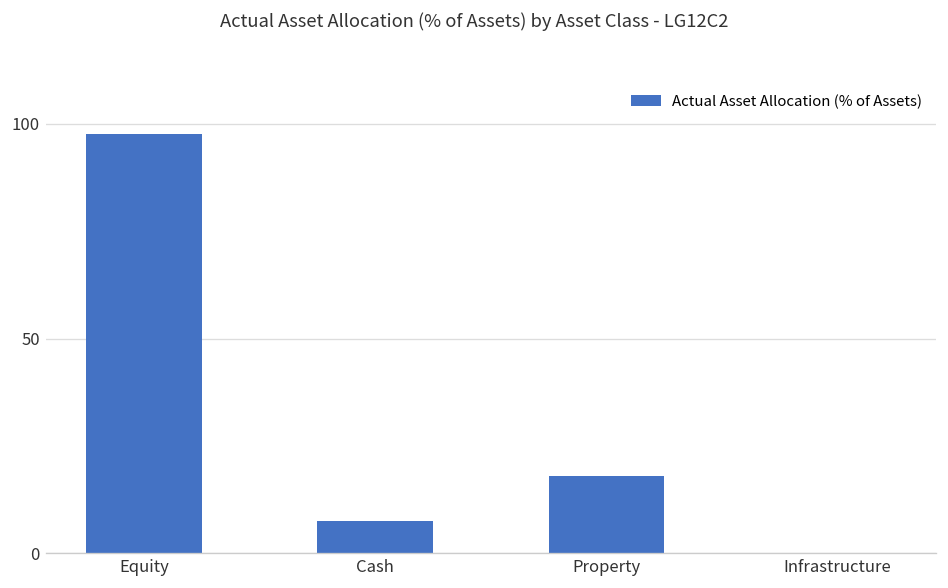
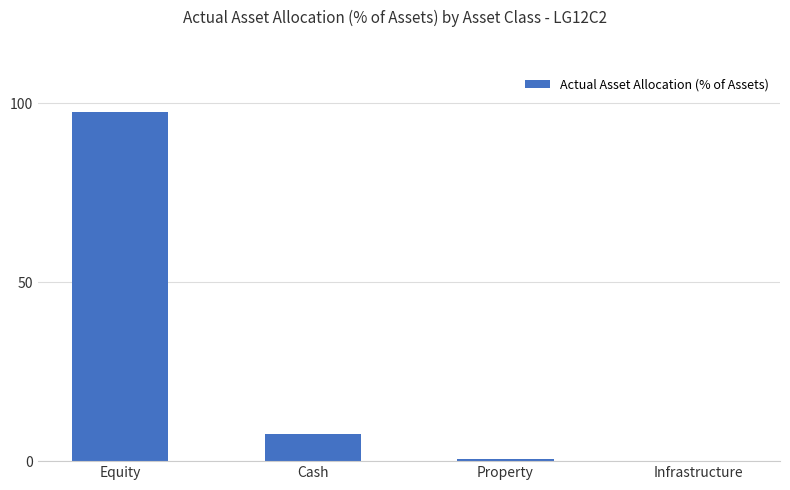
Property: 18 -> 1
